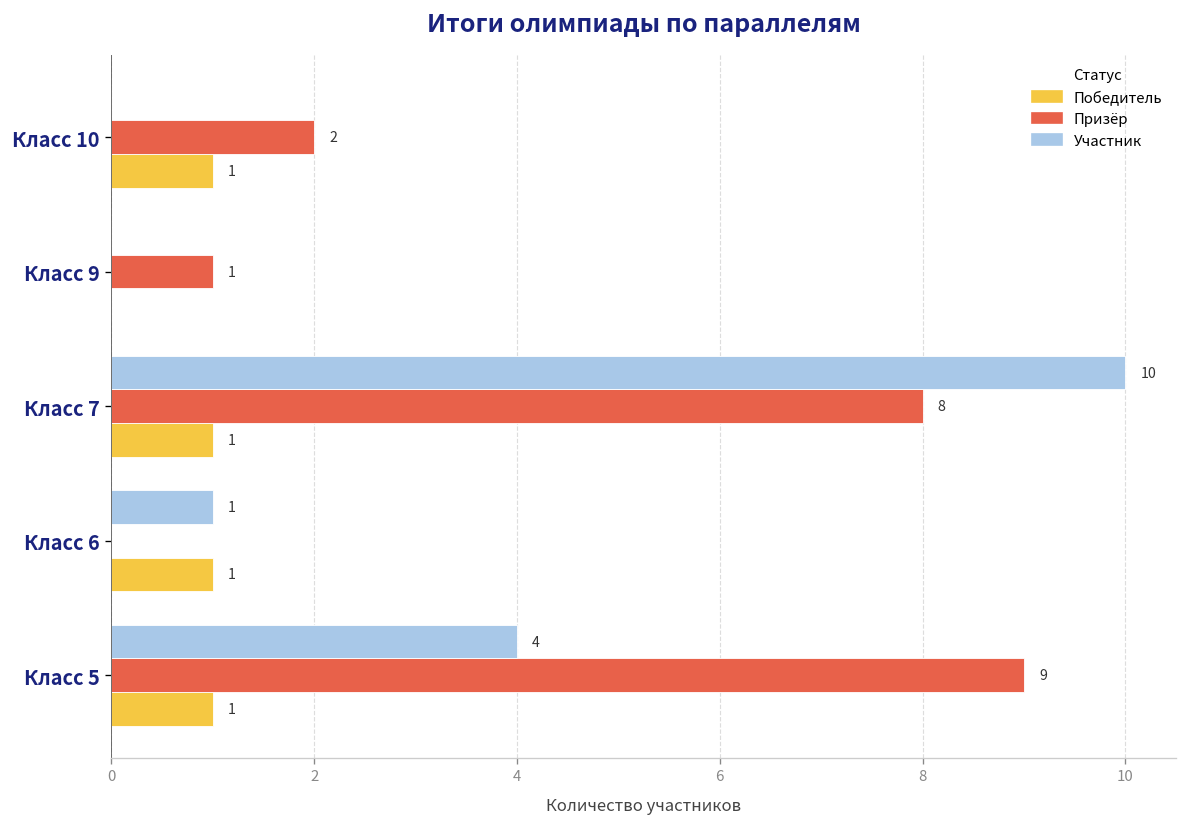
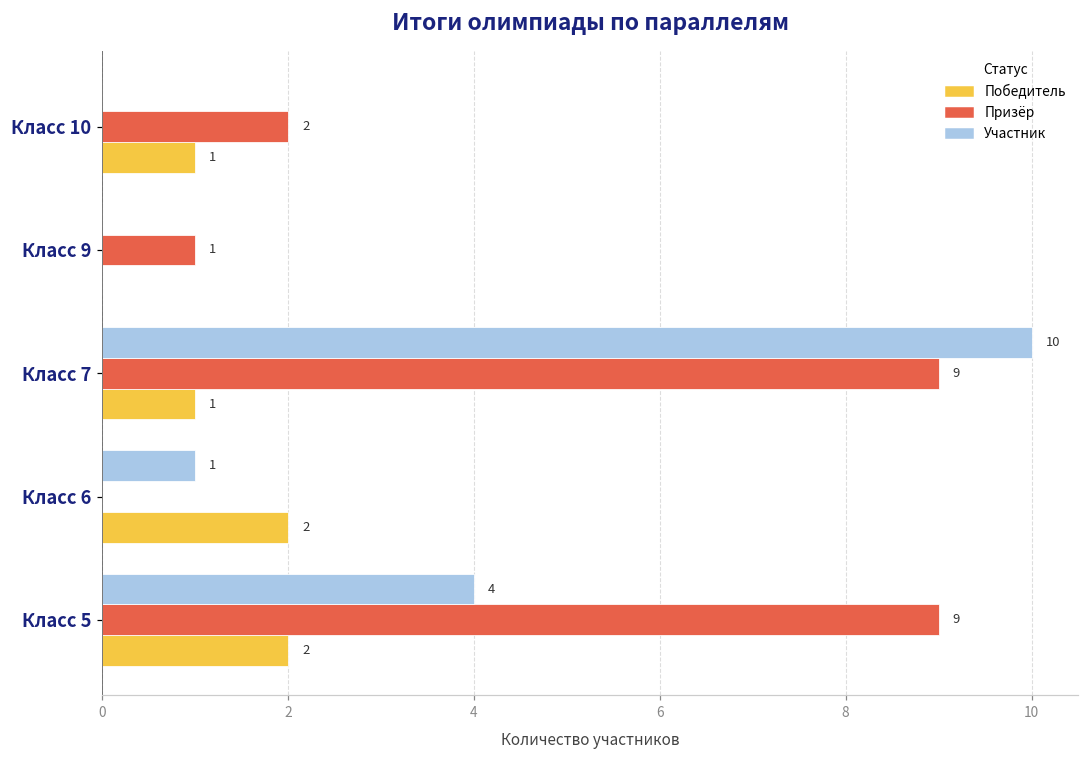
Призёр, Класс 7: 8 -> 9
Победитель, Класс 6: 1 -> 2
Победитель, Класс 5: 1 -> 2
